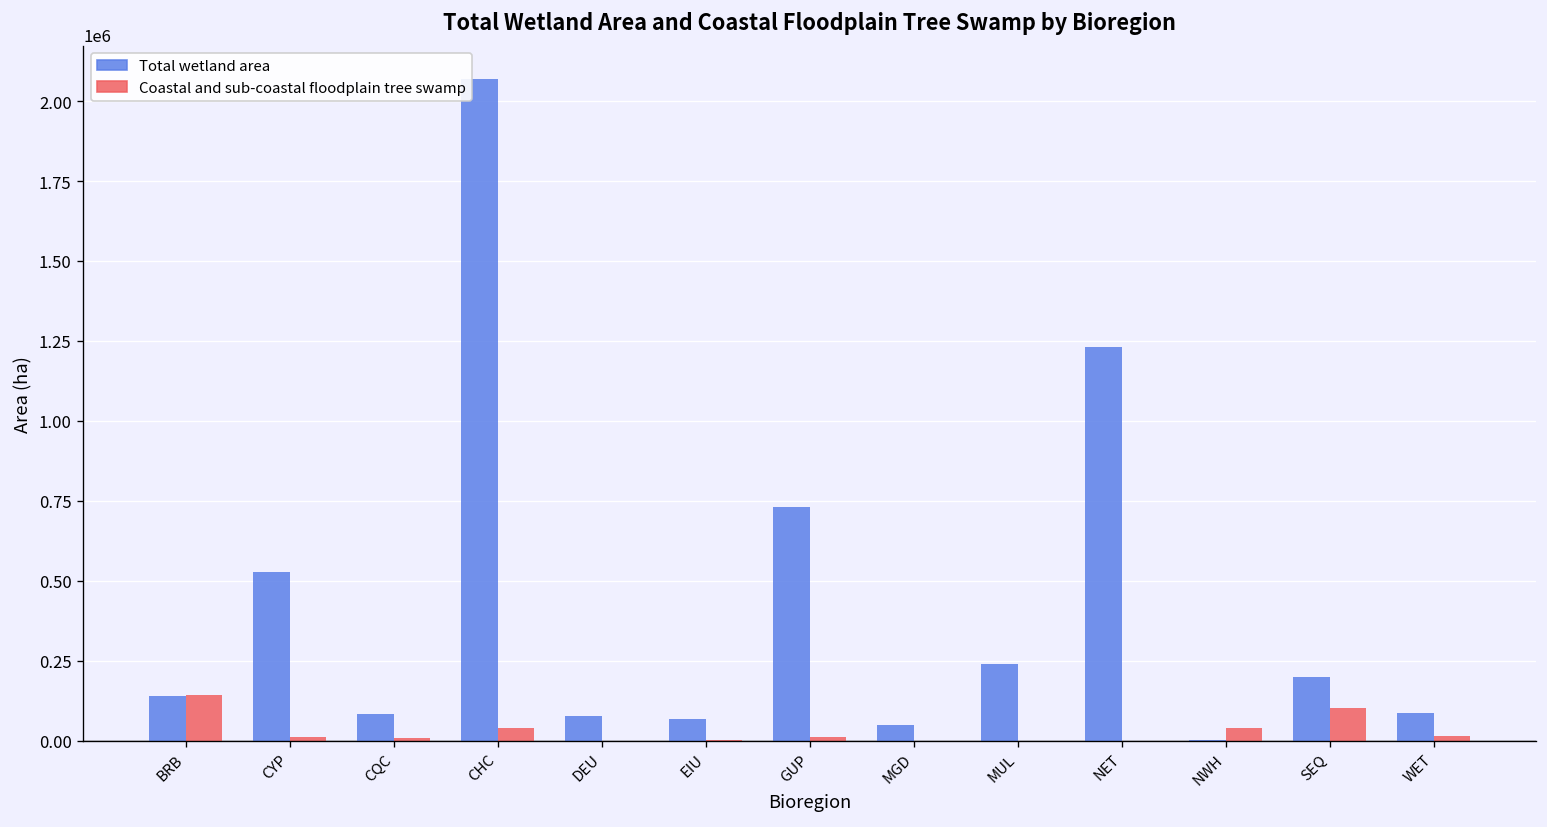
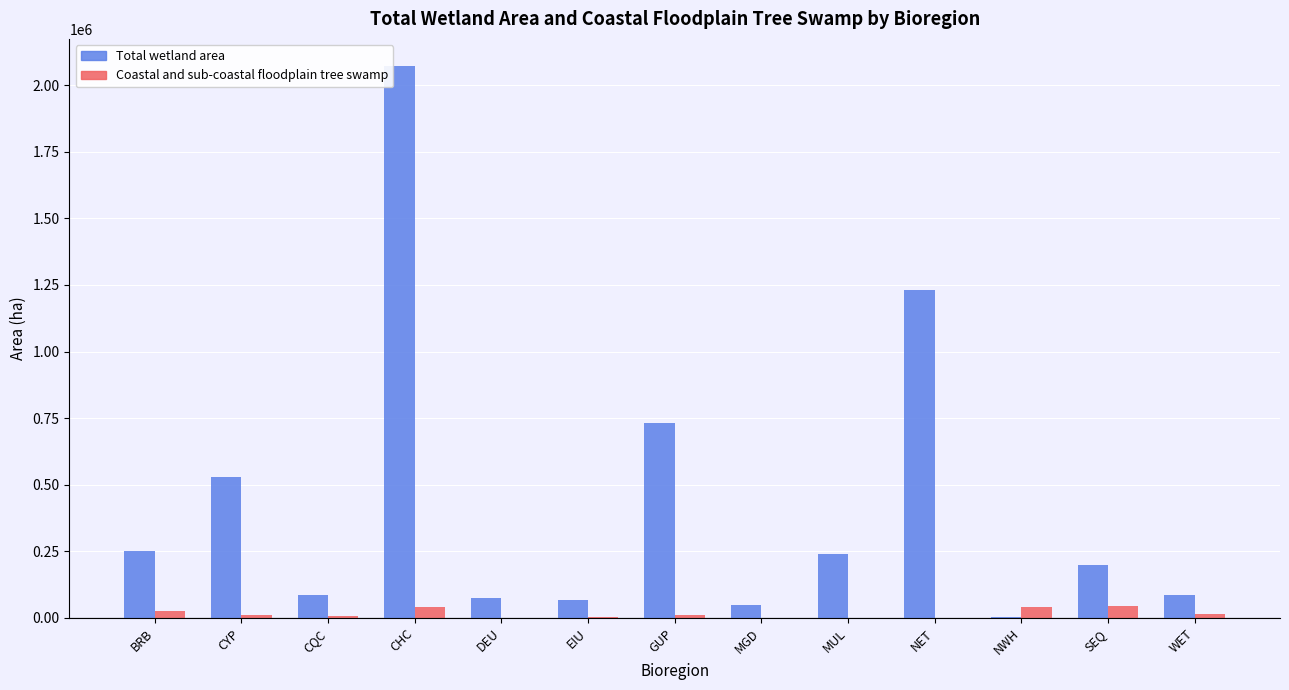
Total wetland area, BRB: 140000 -> 250000
Coastal and sub-coastal floodplain tree swamp, BRB: 140000 -> 30000
Coastal and sub-coastal floodplain tree swamp, SEQ: 100000 -> 50000
